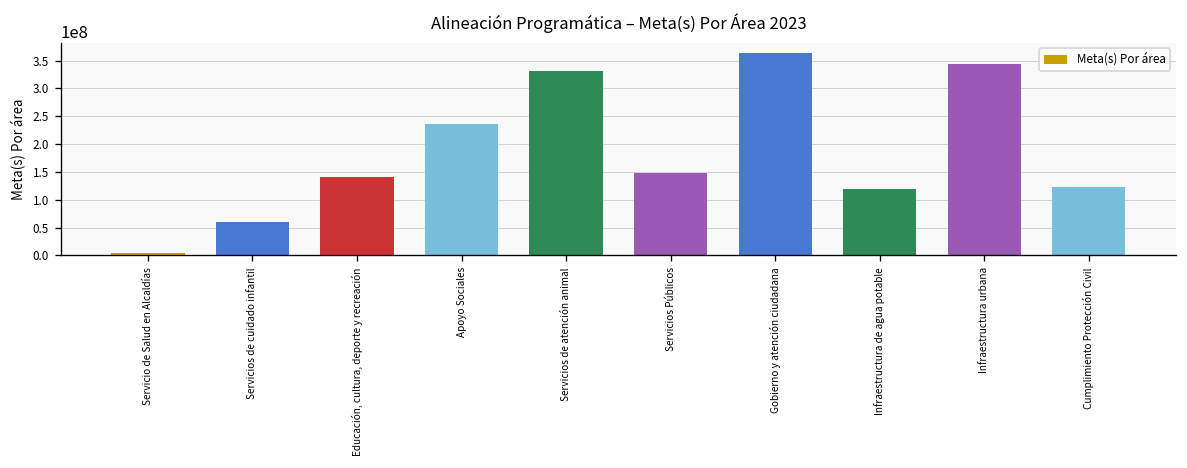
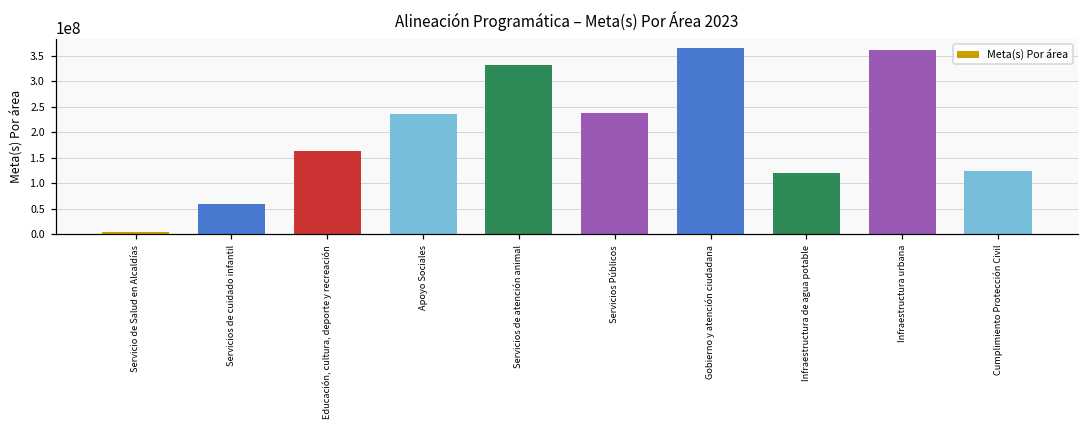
Educación, cultura, deporte y recreación: 140000000 -> 160000000
Servicios Públicos: 150000000 -> 240000000
Infraestructura urbana: 340000000 -> 360000000
